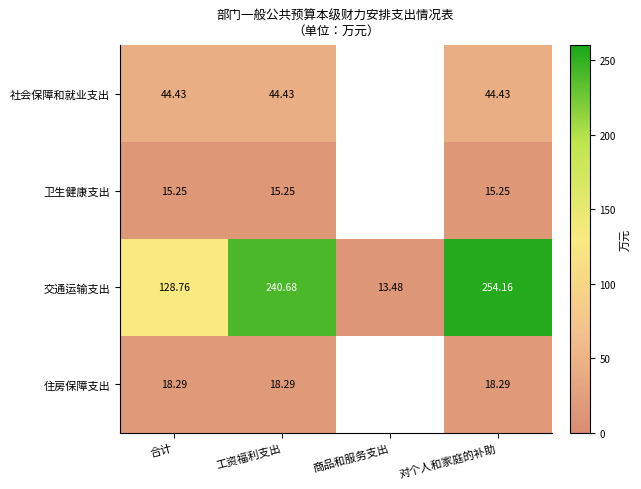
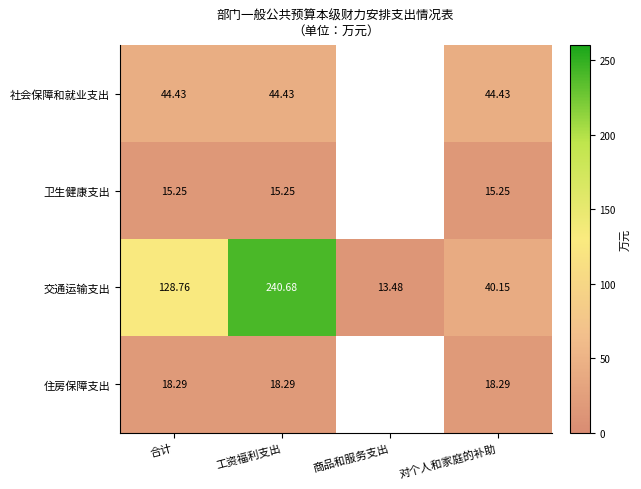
交通运输支出, 对个人和家庭的补助: 254.16 -> 40.15
